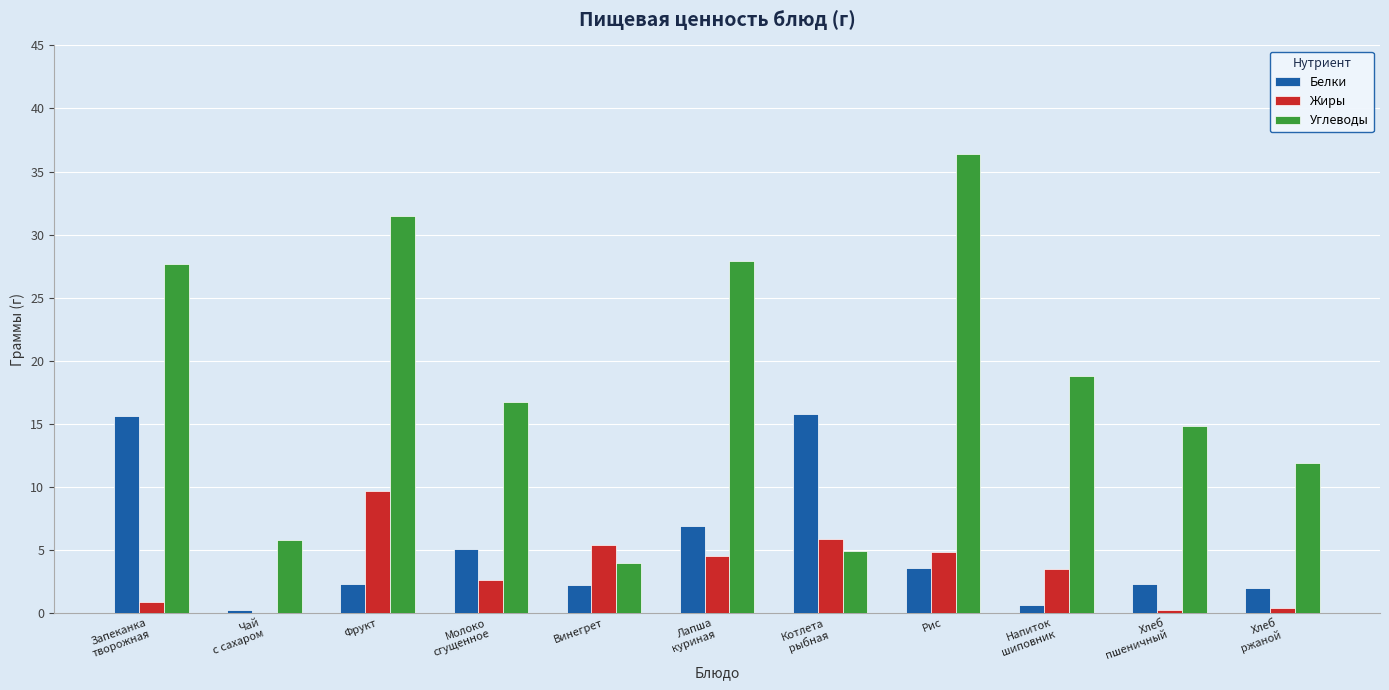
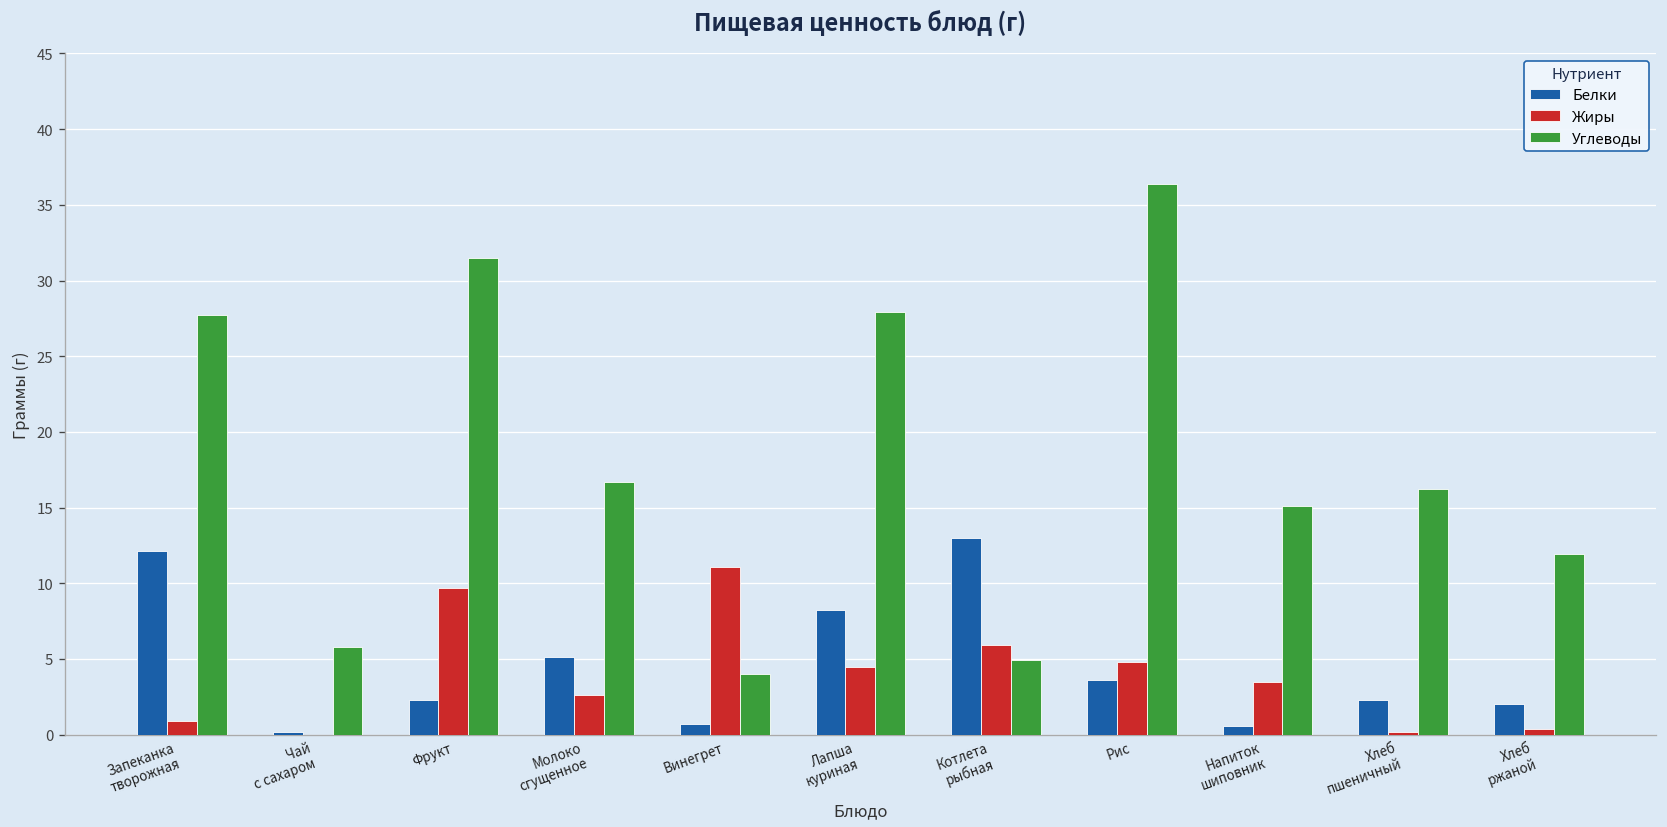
Белки, Запеканка творожная: 15.6 -> 12.1
Белки, Винегрет: 2.2 -> 0.7
Жиры, Винегрет: 5.4 -> 11.1
Белки, Лапша куриная: 6.9 -> 8.2
Белки, Котлета рыбная: 15.8 -> 13.0
Углеводы, Напиток шиповник: 18.8 -> 15.1
Углеводы, Хлеб пшеничный: 14.8 -> 16.2
